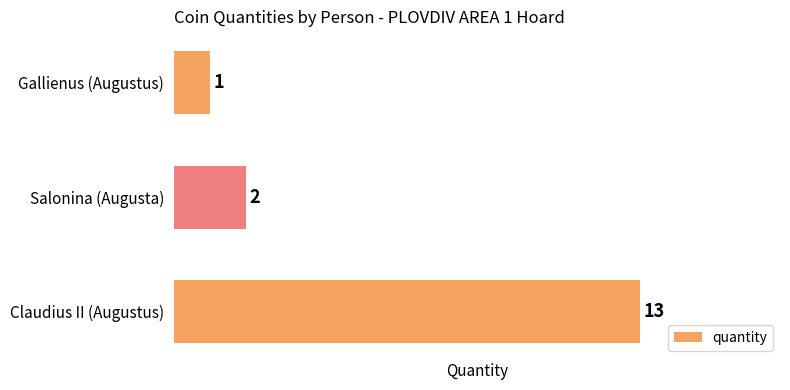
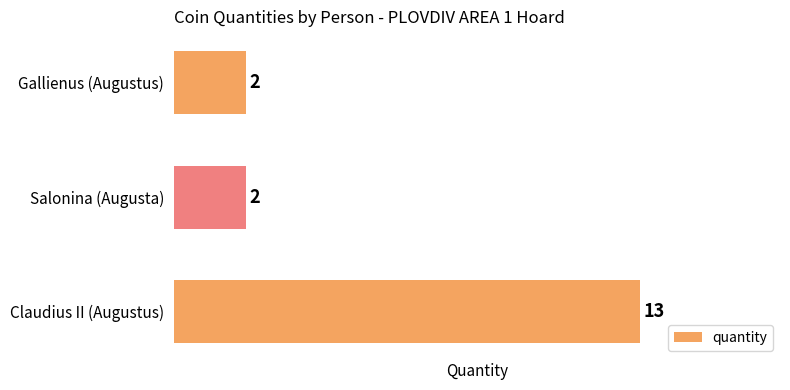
Gallienus (Augustus): 1 -> 2
